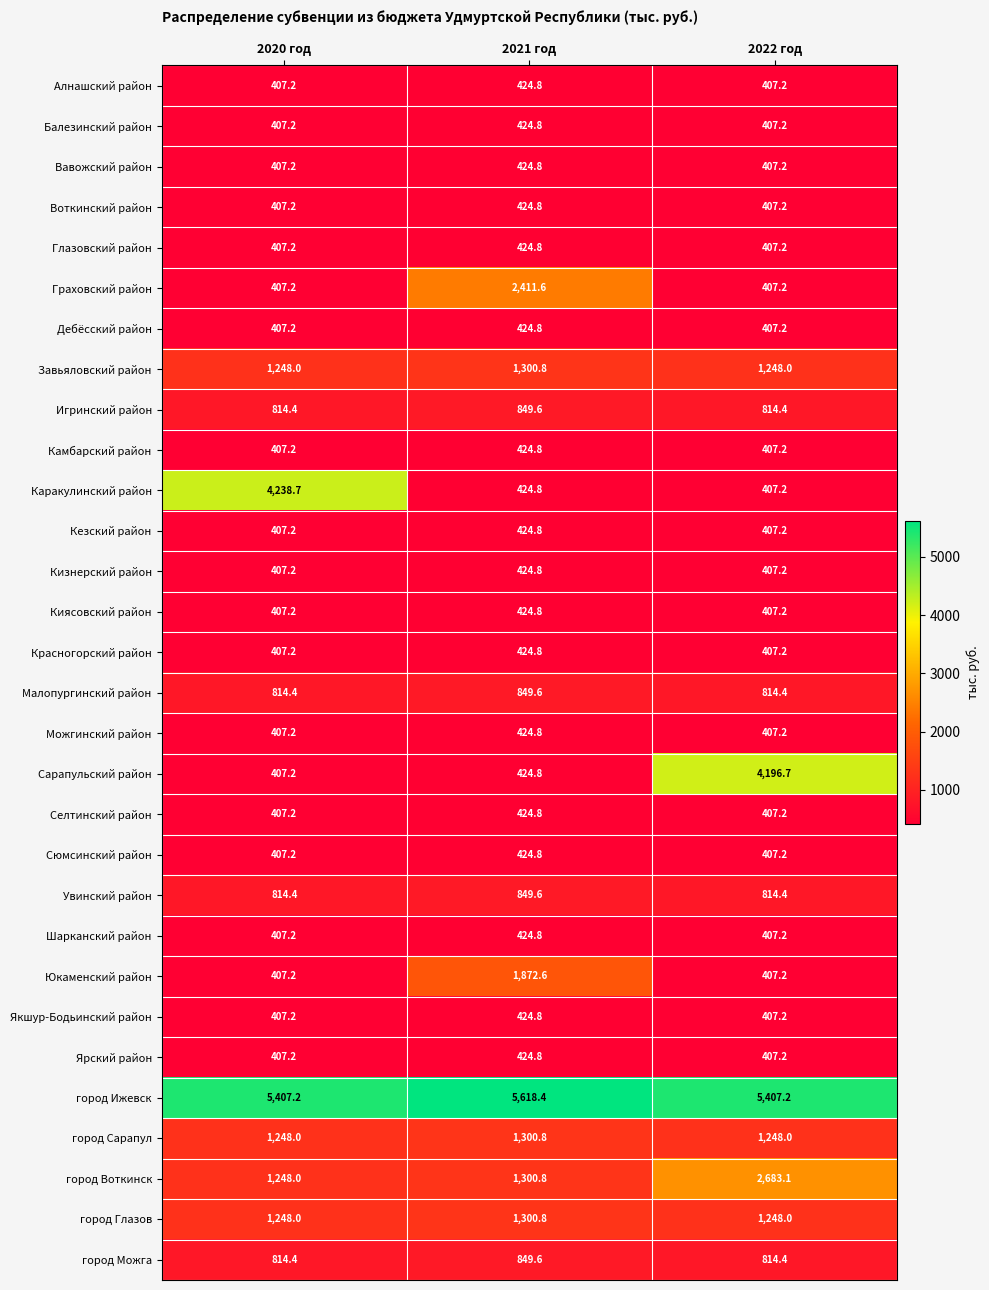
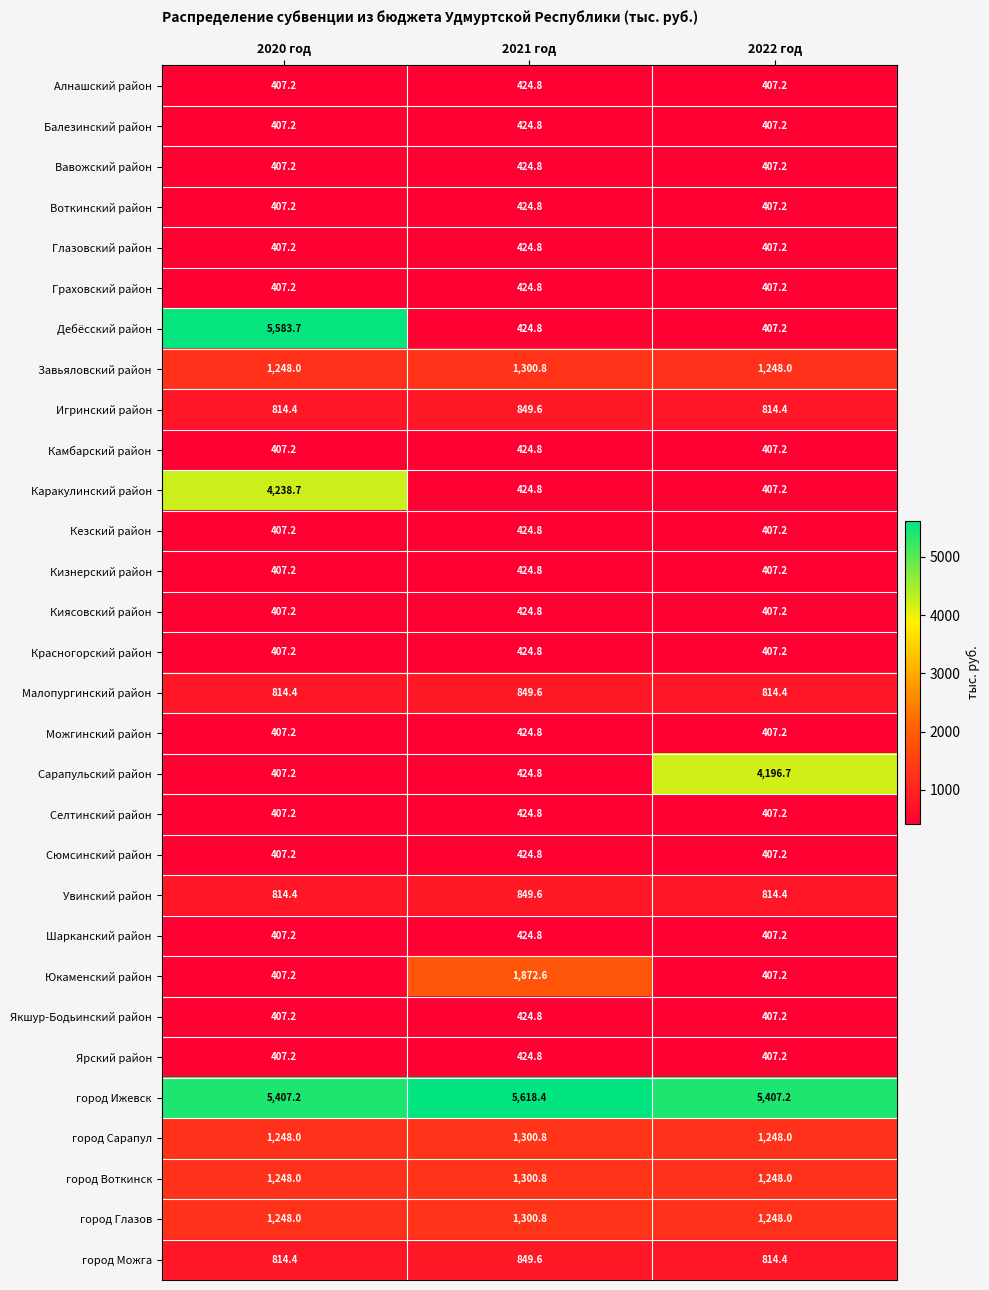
Граховский район, 2021 год: 2,411.6 -> 424.8
Дебёсский район, 2020 год: 407.2 -> 5,583.7
город Воткинск, 2022 год: 2,683.1 -> 1,248.0
